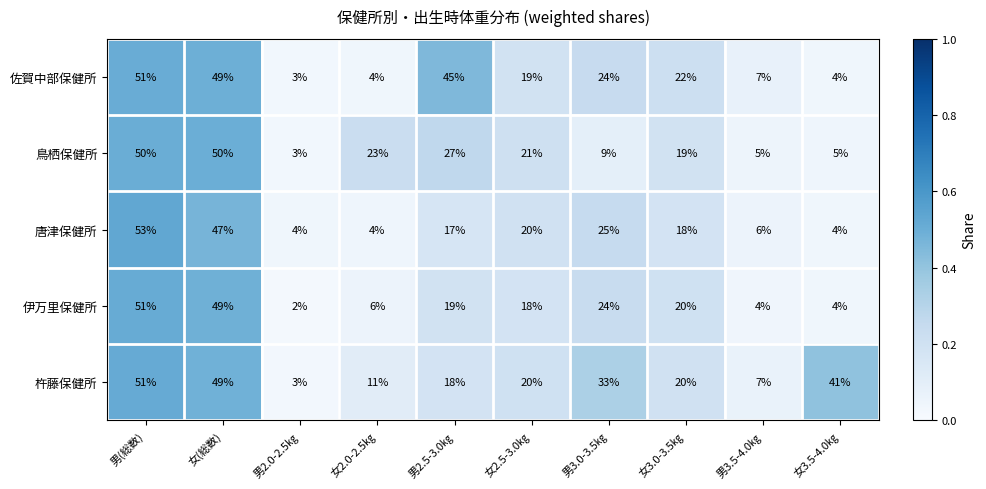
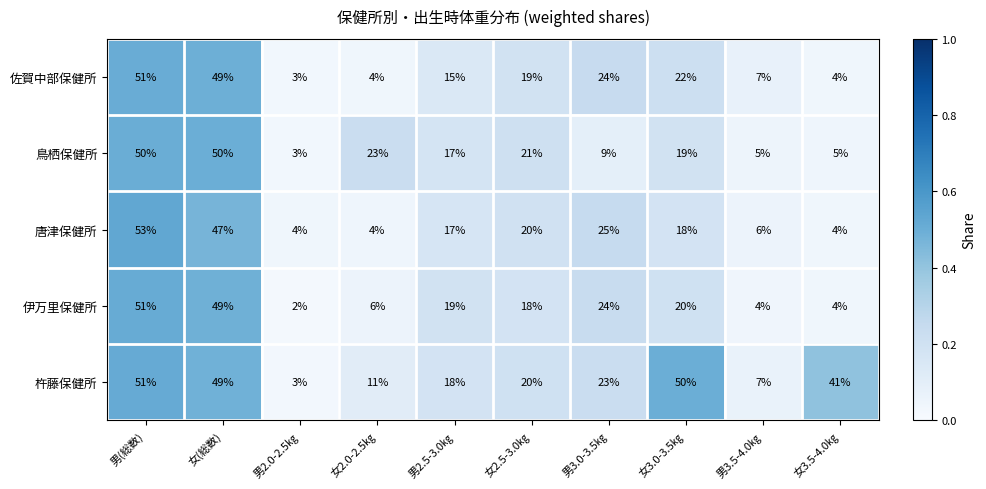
佐賀中部保健所, 男2.5-3.0㎏: 45% -> 15%
鳥栖保健所, 男2.5-3.0㎏: 27% -> 17%
杵藤保健所, 男3.0-3.5㎏: 33% -> 23%
杵藤保健所, 女3.0-3.5㎏: 20% -> 50%
